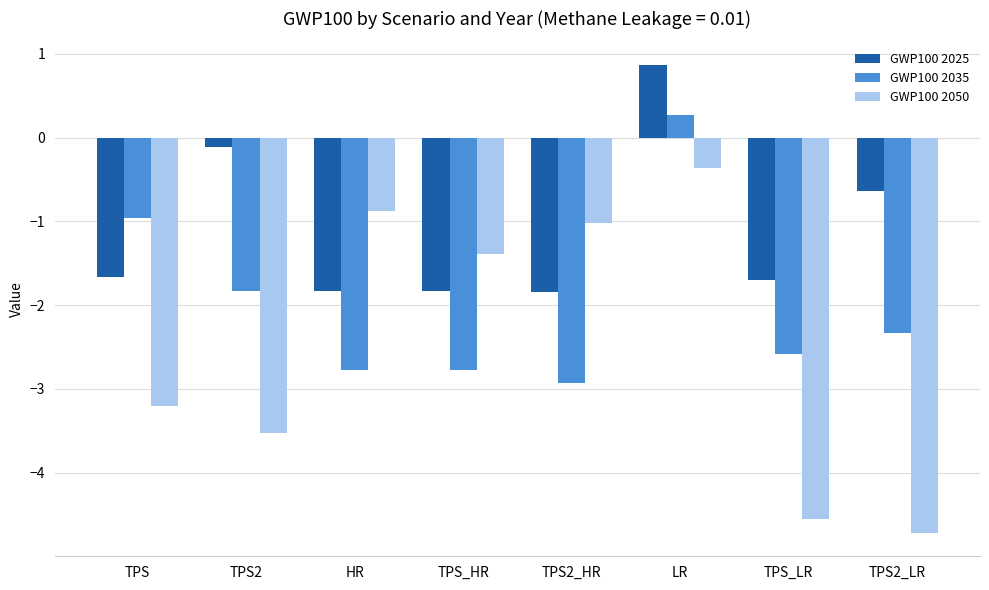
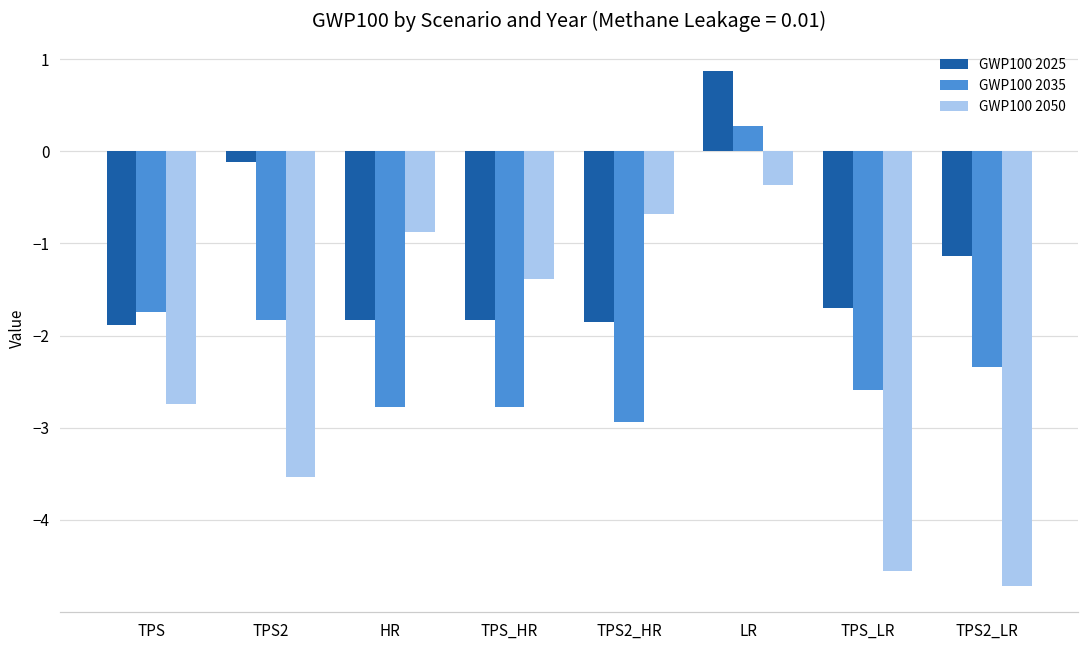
GWP100 2025, TPS: -1.7 -> -1.9
GWP100 2035, TPS: -1.0 -> -1.7
GWP100 2050, TPS: -3.2 -> -2.7
GWP100 2050, TPS2_HR: -1.0 -> -0.7
GWP100 2025, TPS2_LR: -0.6 -> -1.1
